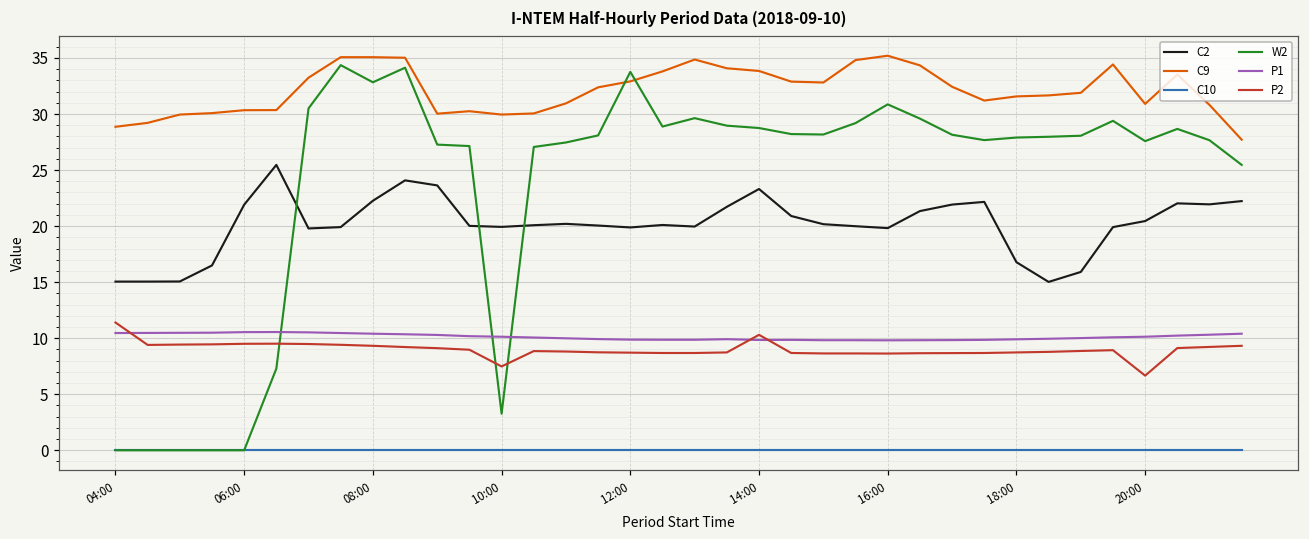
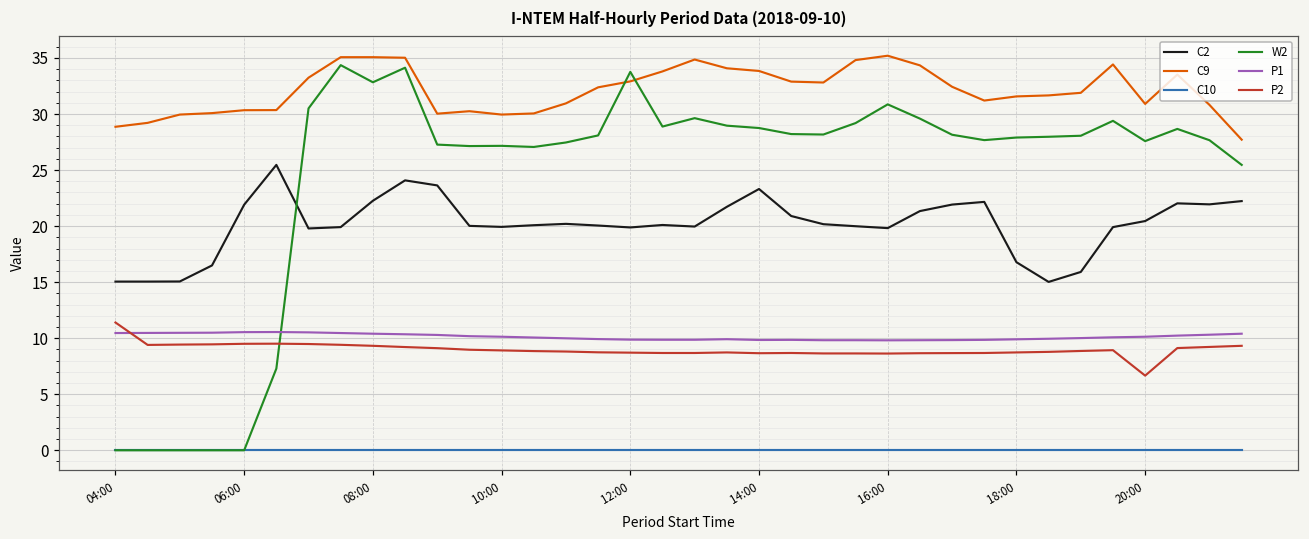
W2, 10:00: 3.3 -> 27.2
P2, 10:00: 7.5 -> 8.9
P2, 14:00: 10.3 -> 8.7
